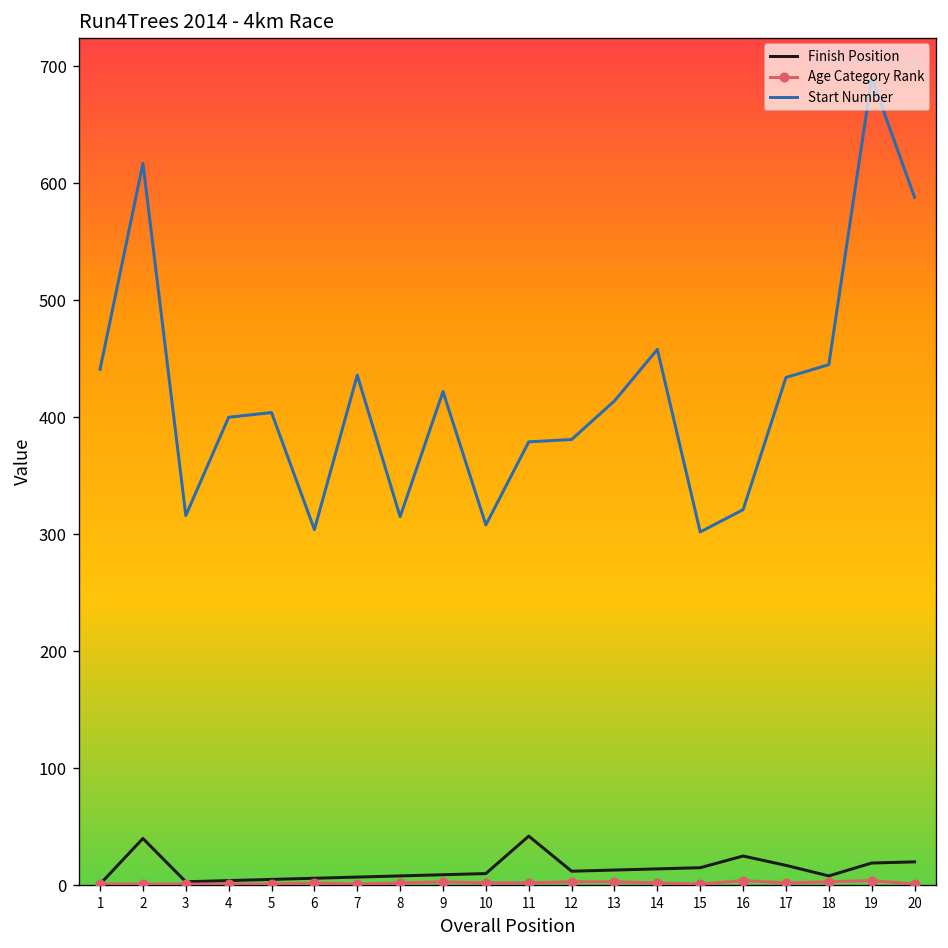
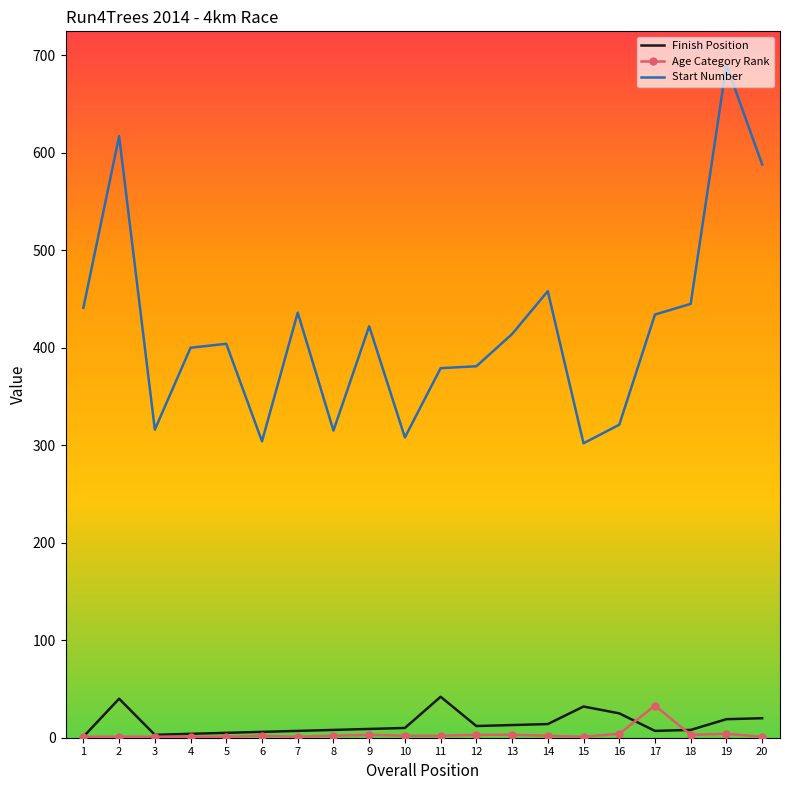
Finish Position, 15: 20 -> 30
Finish Position, 17: 20 -> 10
Age Category Rank, 17: 0 -> 30
